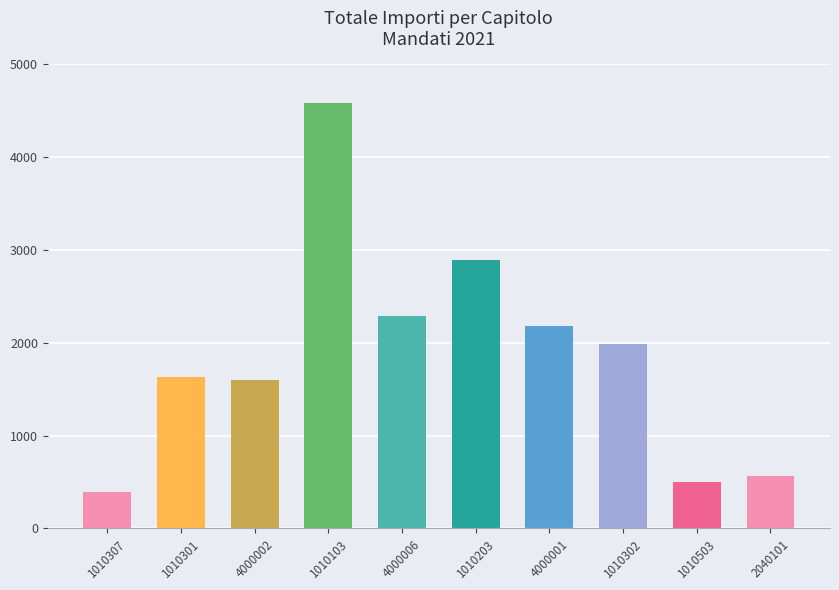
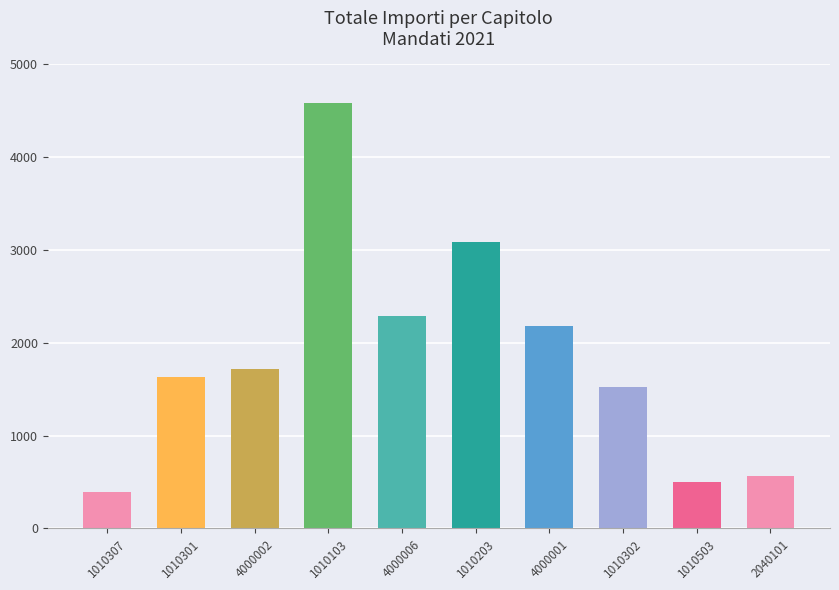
4000002: 1600 -> 1700
1010203: 2900 -> 3100
1010302: 2000 -> 1500
